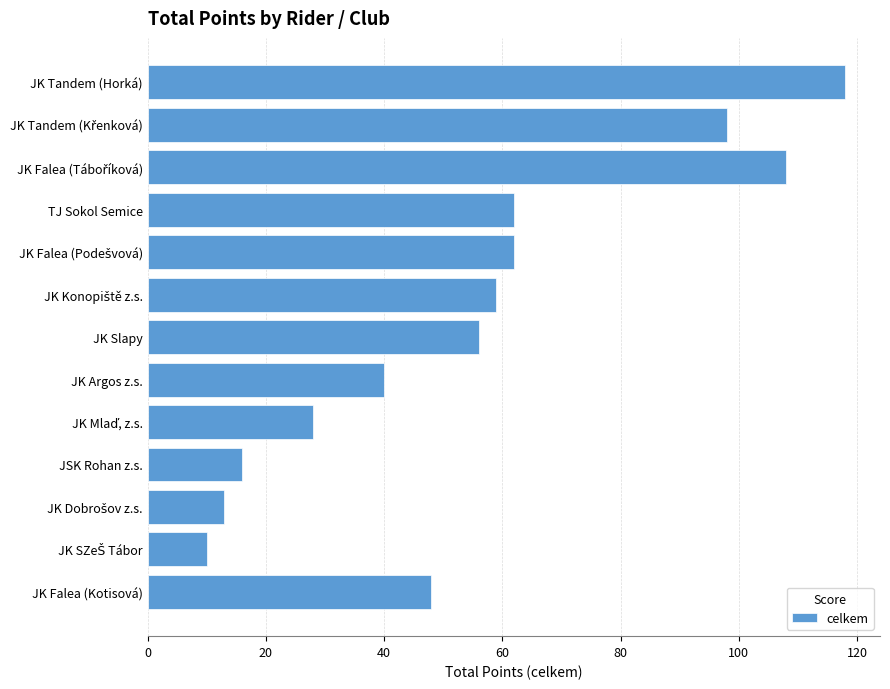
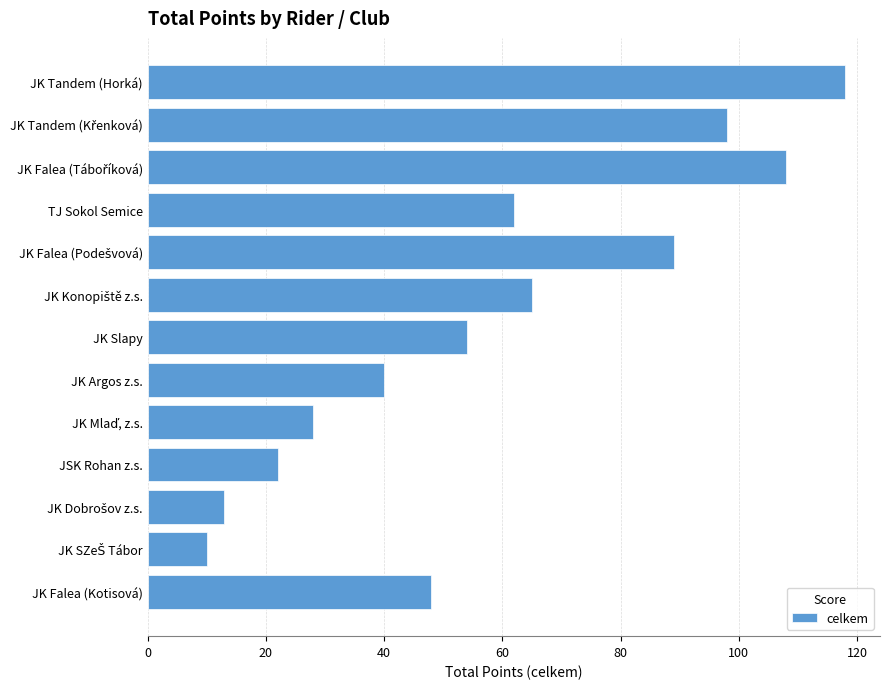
JK Falea (Podešvová): 62 -> 89
JK Konopiště z.s.: 59 -> 65
JK Slapy: 56 -> 54
JSK Rohan z.s.: 16 -> 22
